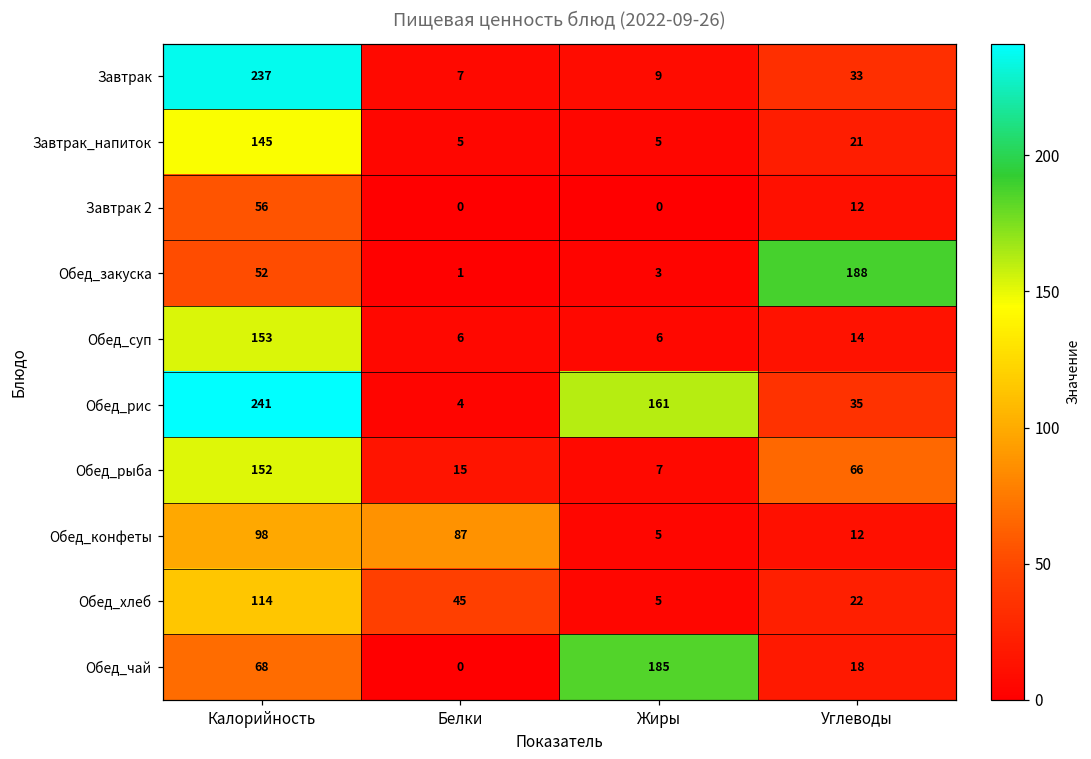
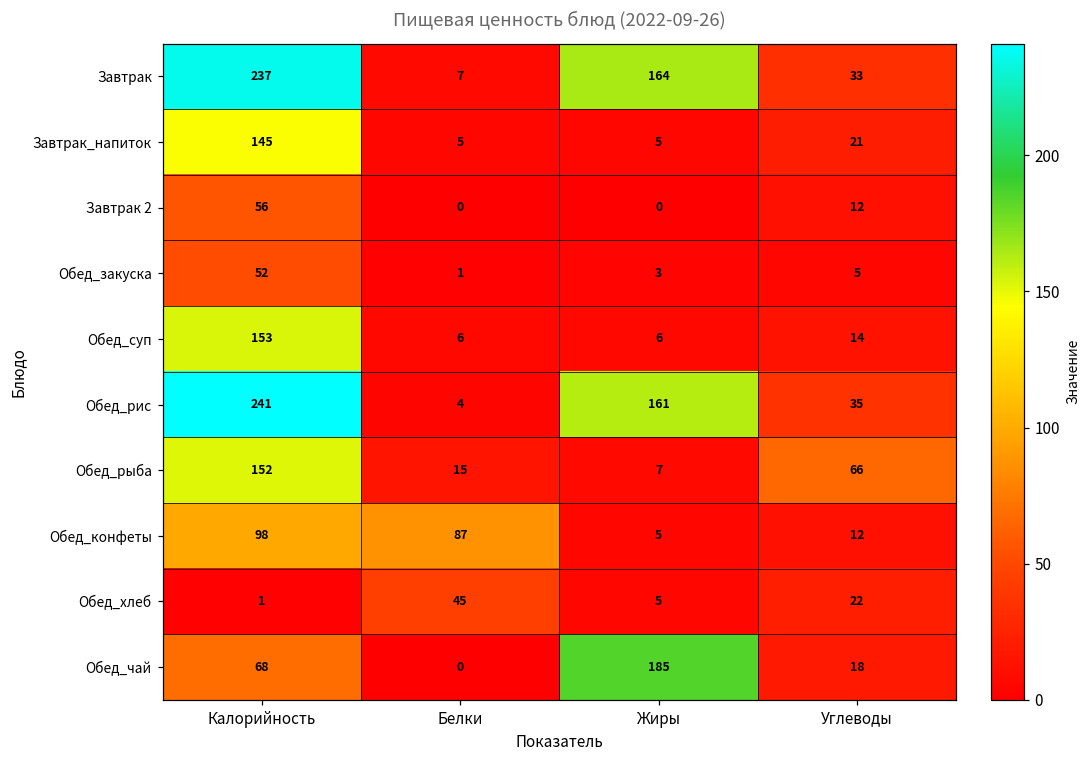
Завтрак, Жиры: 9 -> 164
Обед_закуска, Углеводы: 188 -> 5
Обед_хлеб, Калорийность: 114 -> 1
